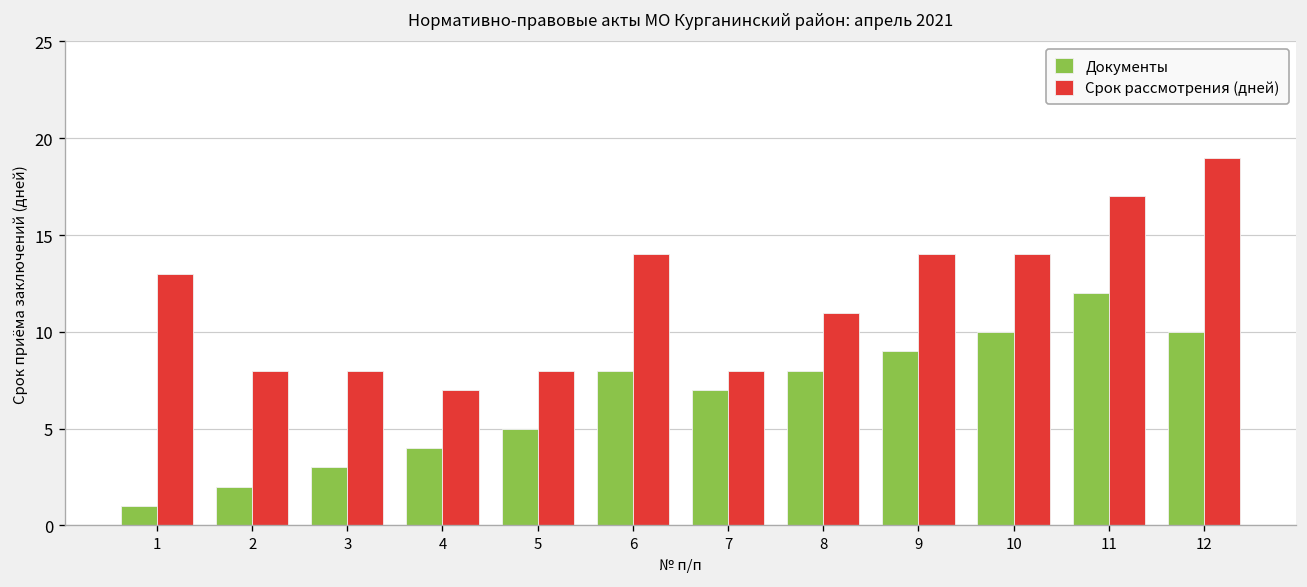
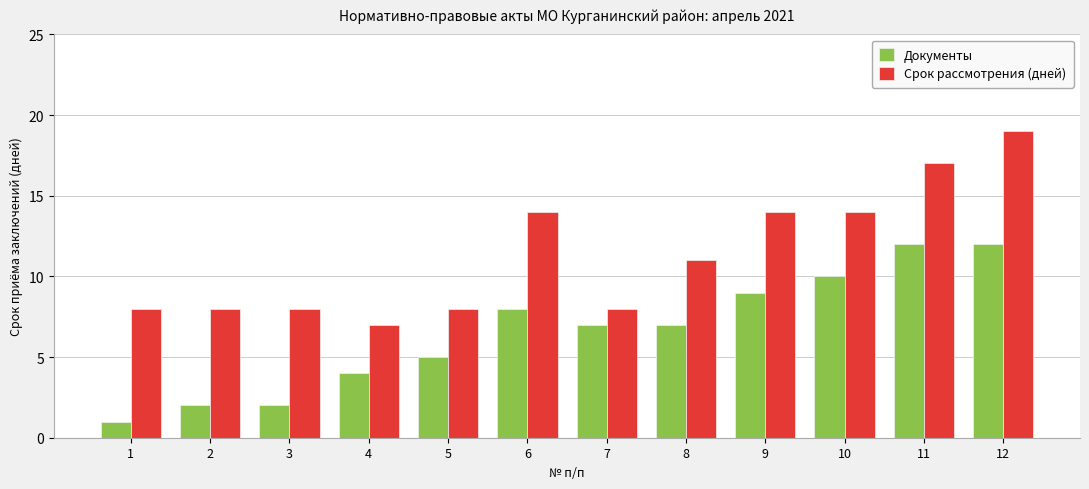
Срок рассмотрения (дней), 1: 13 -> 8
Документы, 3: 3 -> 2
Документы, 8: 8 -> 7
Документы, 12: 10 -> 12
